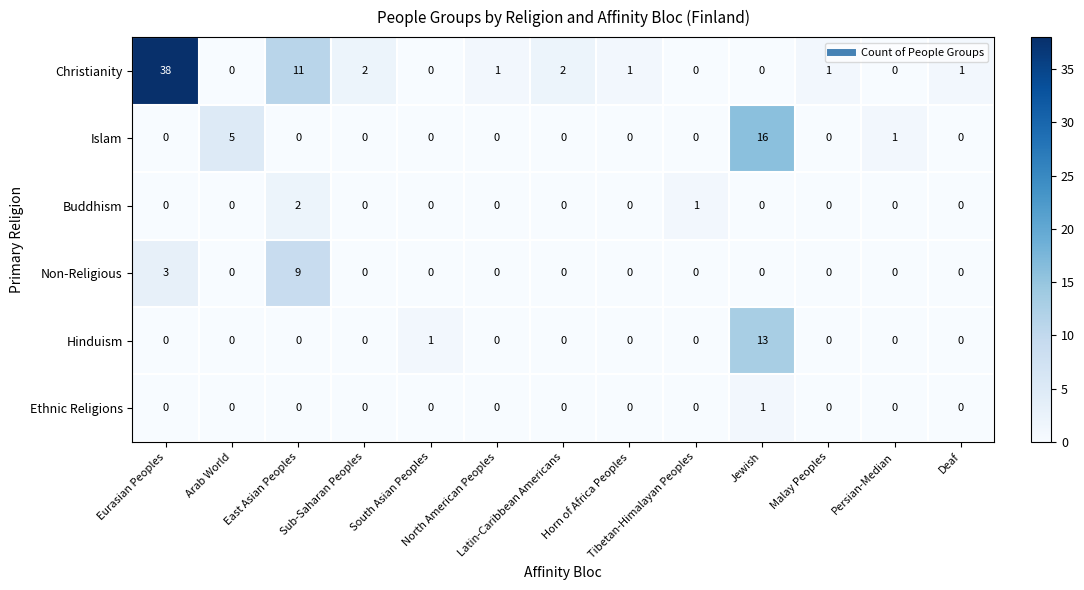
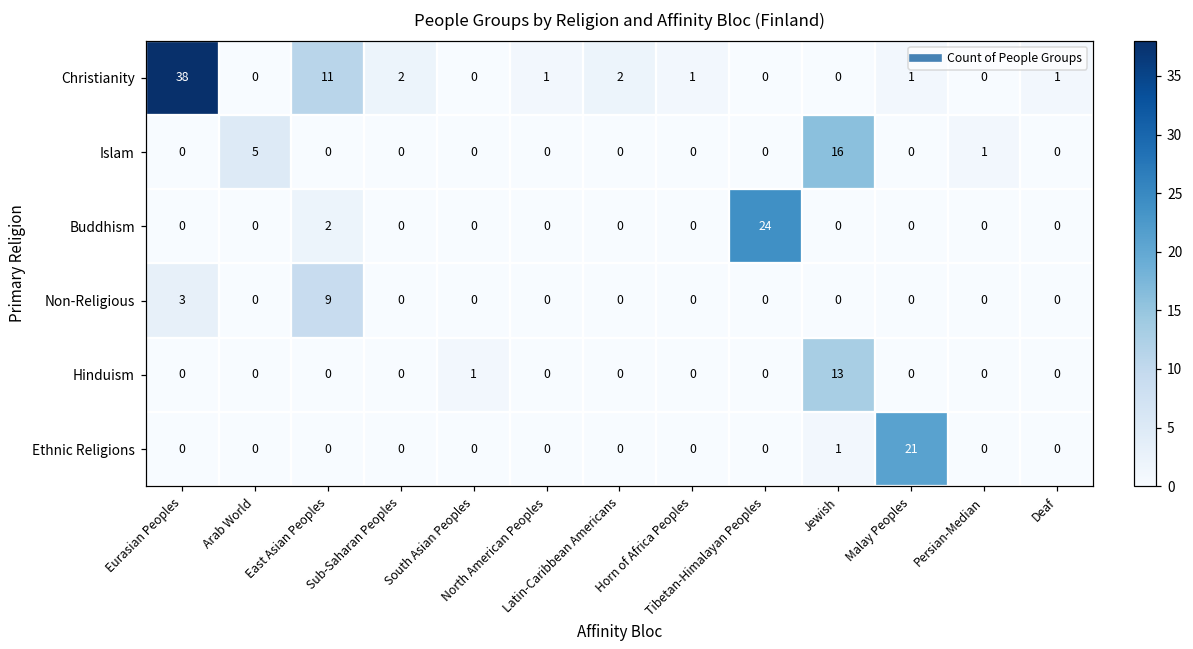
Buddhism, Tibetan-Himalayan Peoples: 1 -> 24
Ethnic Religions, Malay Peoples: 0 -> 21
